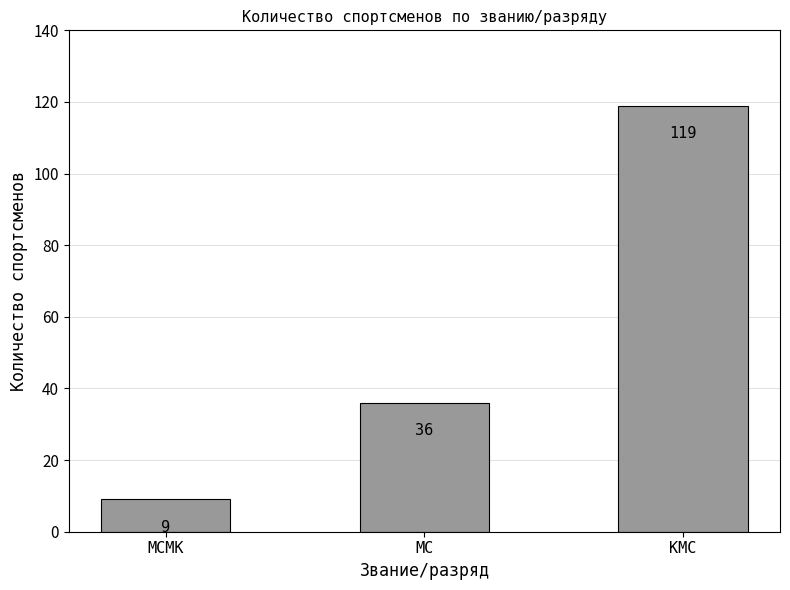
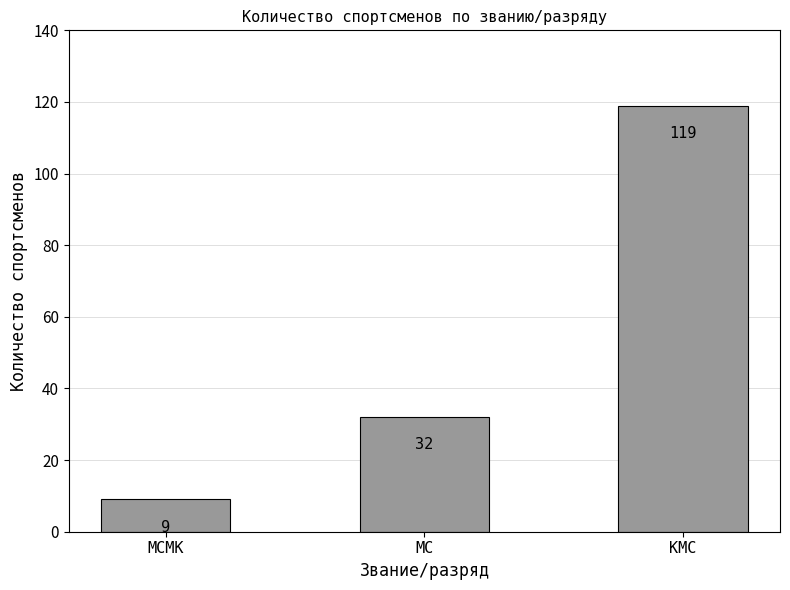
МС: 36 -> 32
